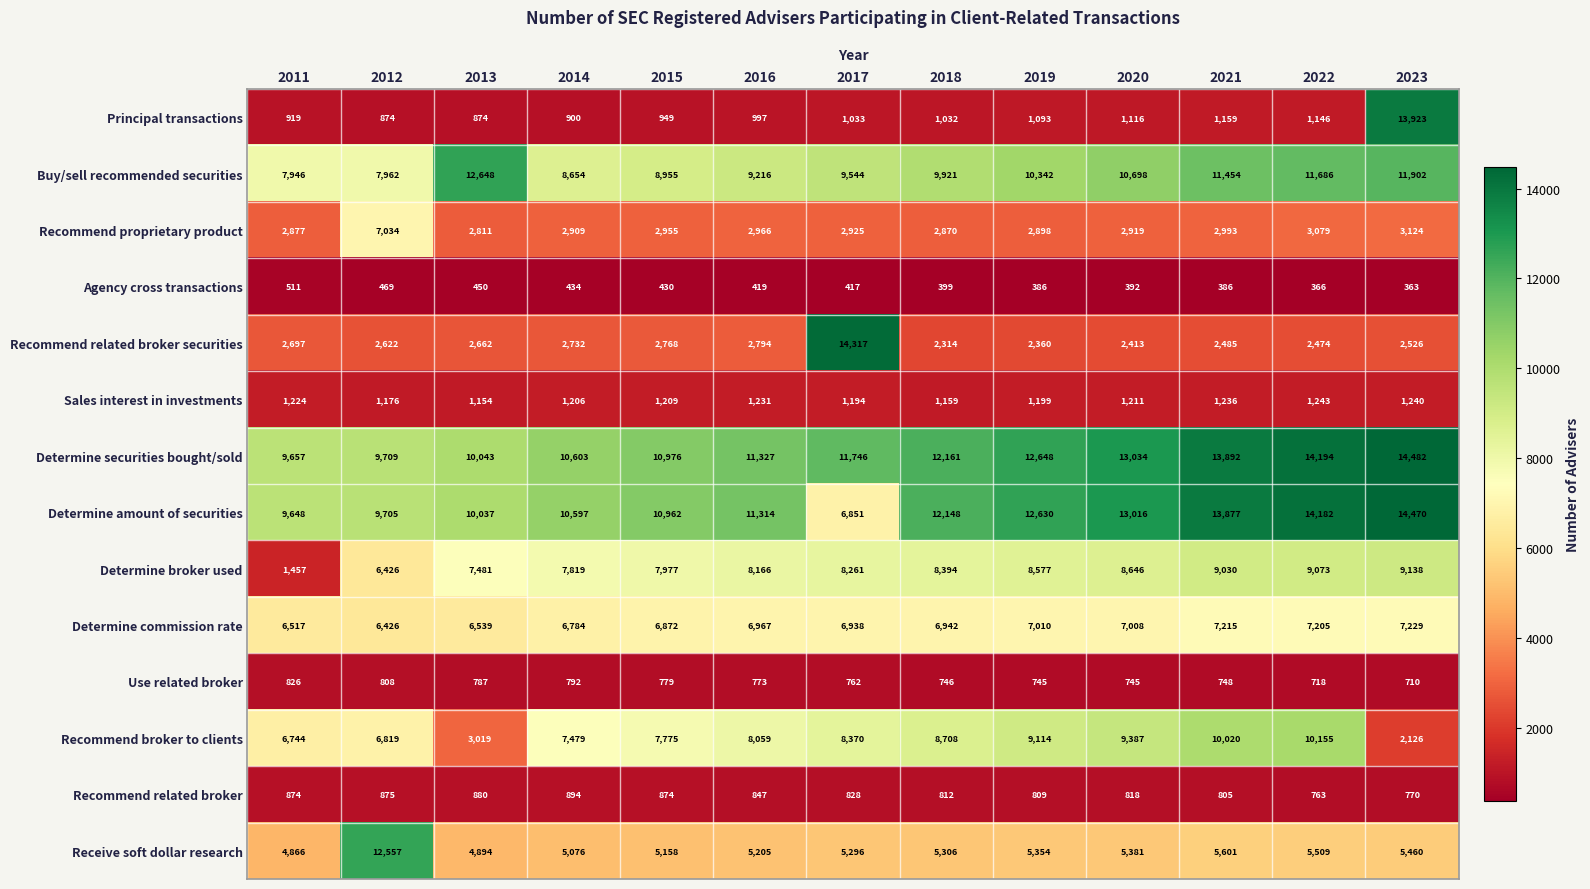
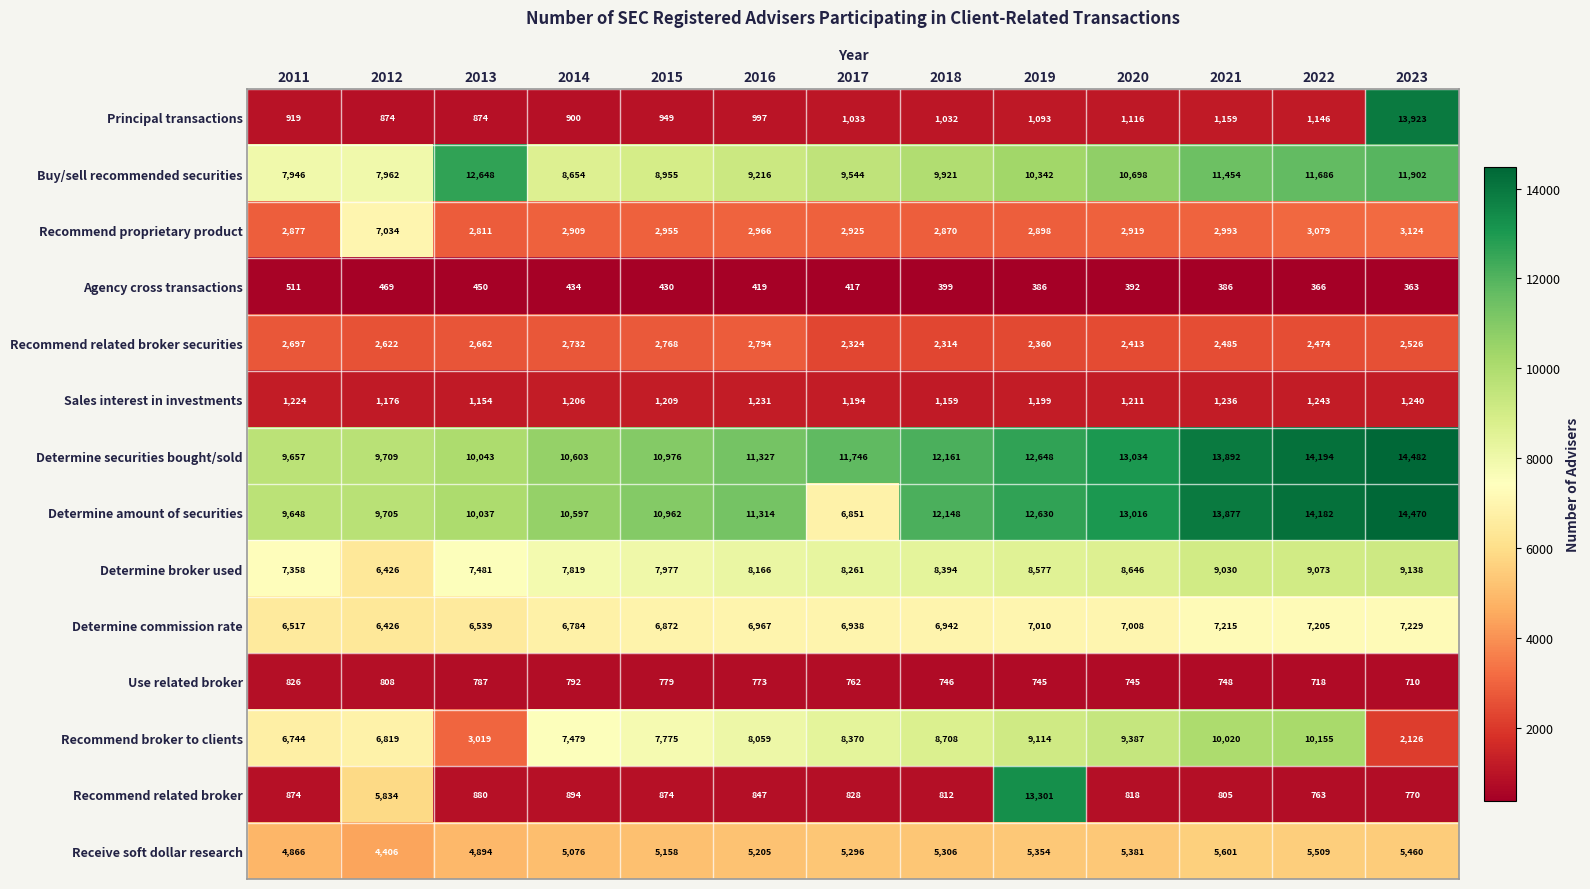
Recommend related broker securities, 2017: 14,317 -> 2,324
Determine broker used, 2011: 1,457 -> 7,358
Recommend related broker, 2012: 875 -> 5,834
Recommend related broker, 2019: 809 -> 13,301
Receive soft dollar research, 2012: 12,557 -> 4,406
